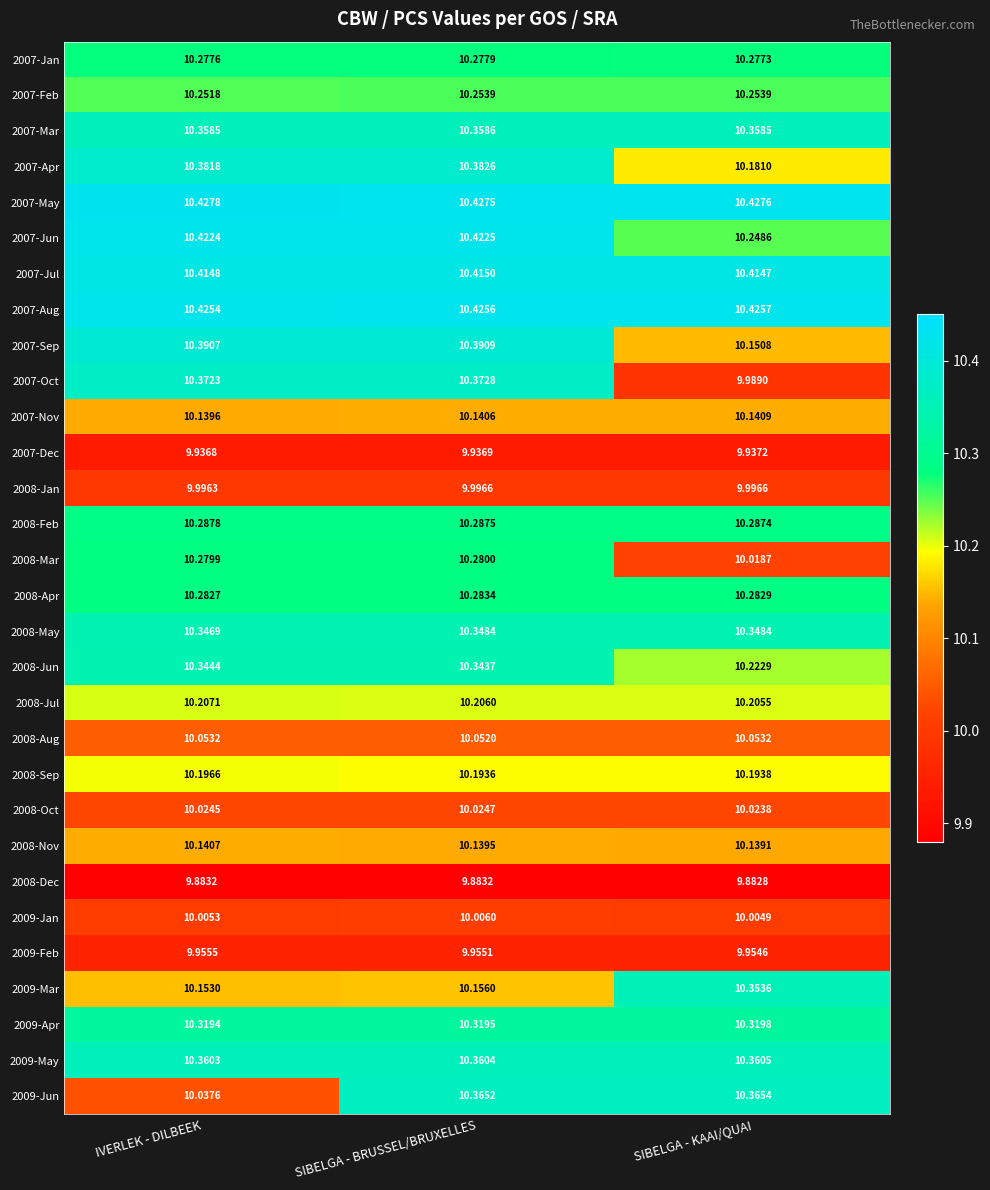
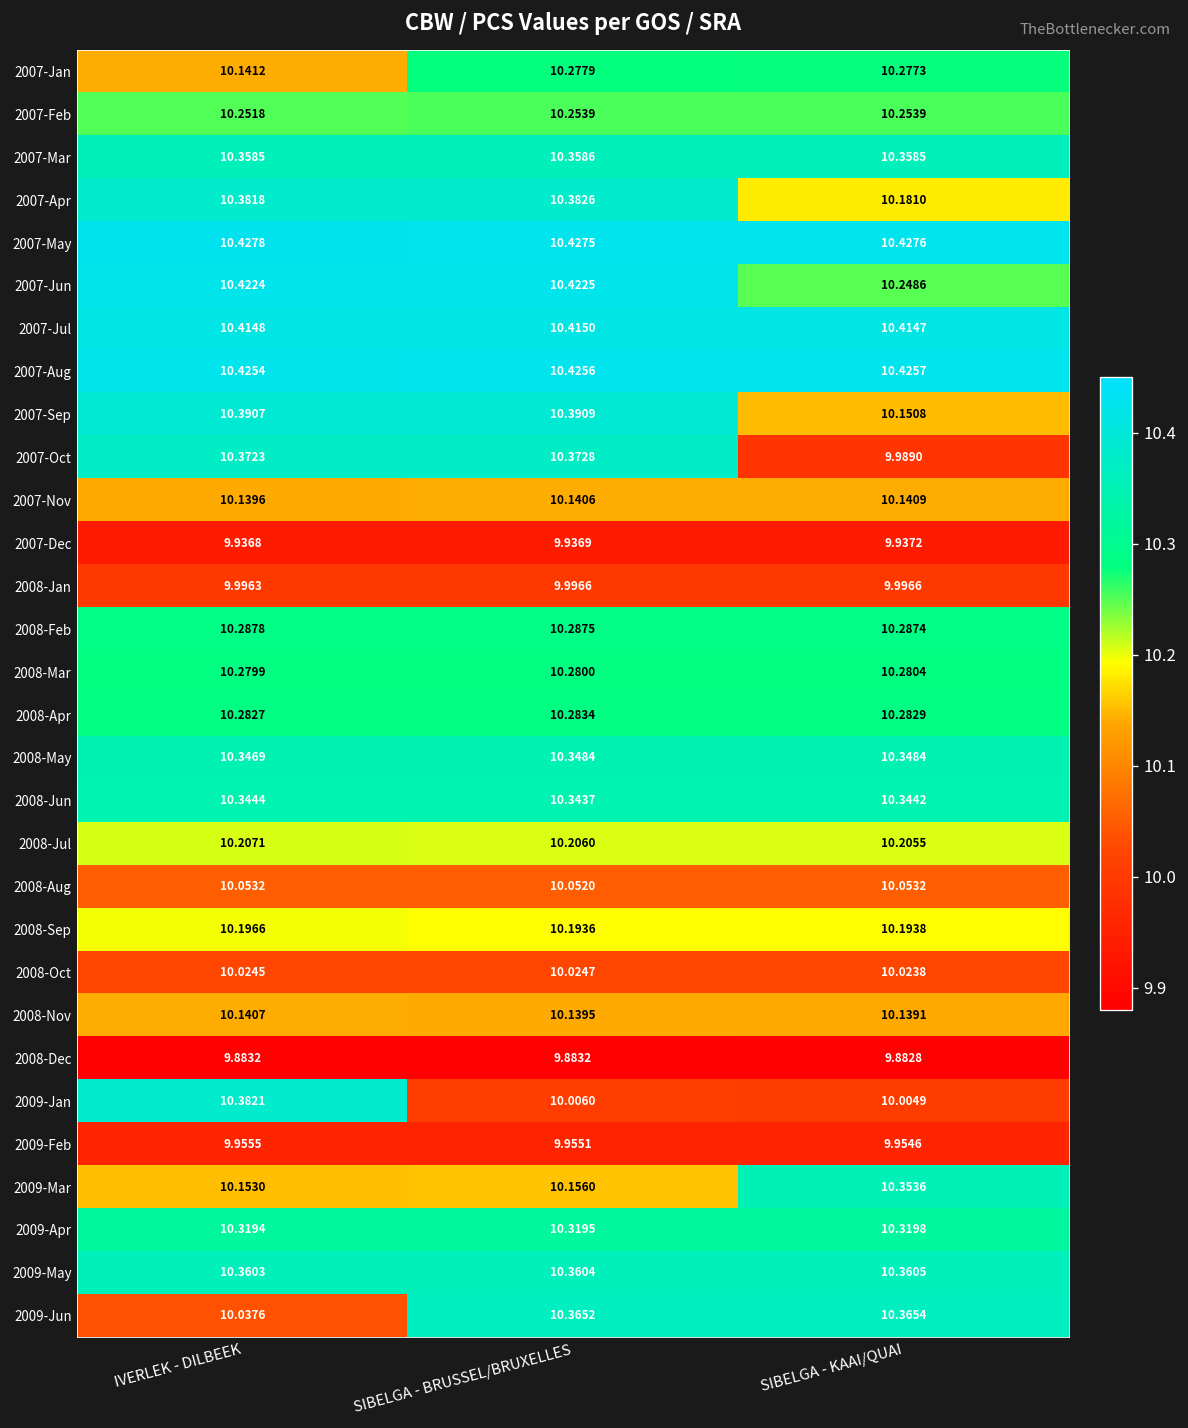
2007-Jan, IVERLEK - DILBEEK: 10.2776 -> 10.1412
2008-Mar, SIBELGA - KAAI/QUAI: 10.0187 -> 10.2804
2008-Jun, SIBELGA - KAAI/QUAI: 10.2229 -> 10.3442
2009-Jan, IVERLEK - DILBEEK: 10.0053 -> 10.3821
